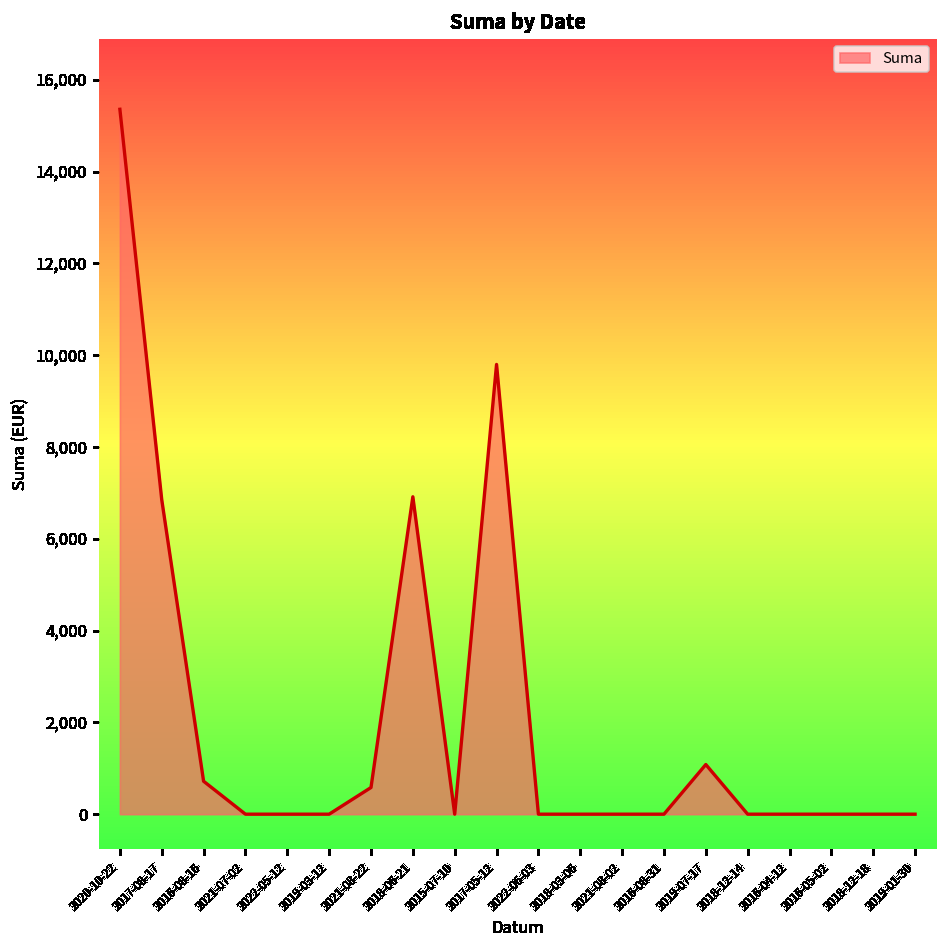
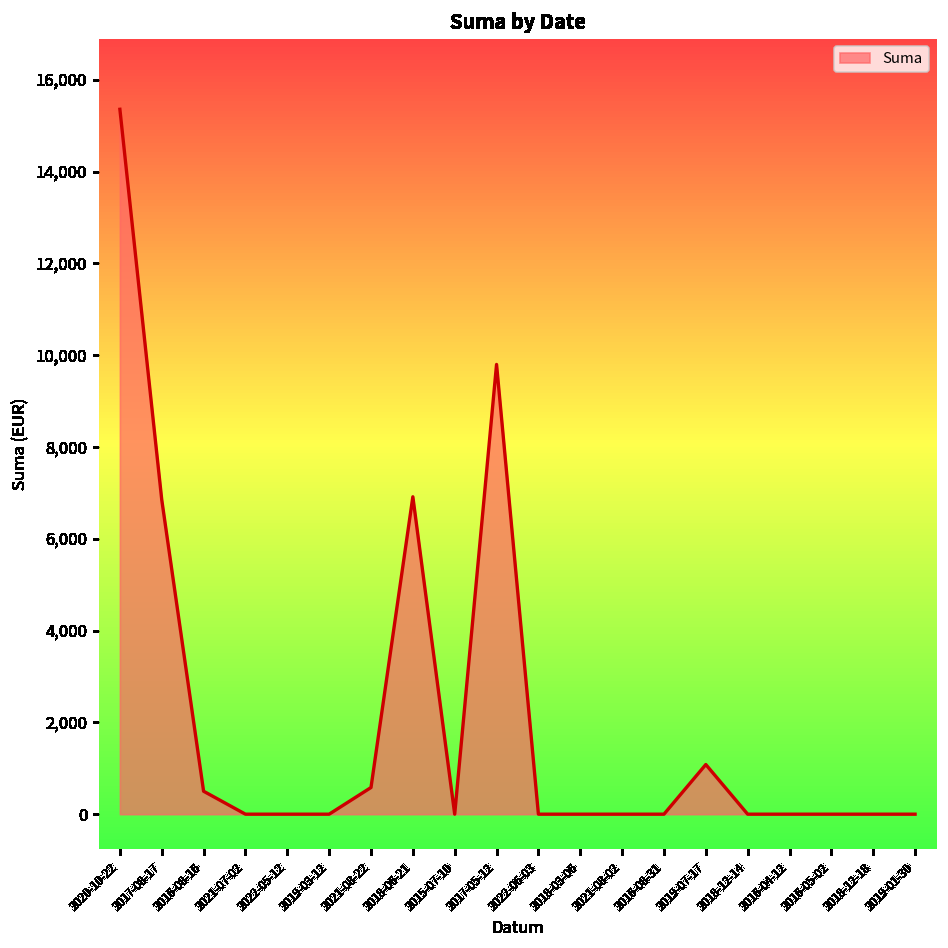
2016-08-16: 700 -> 500
